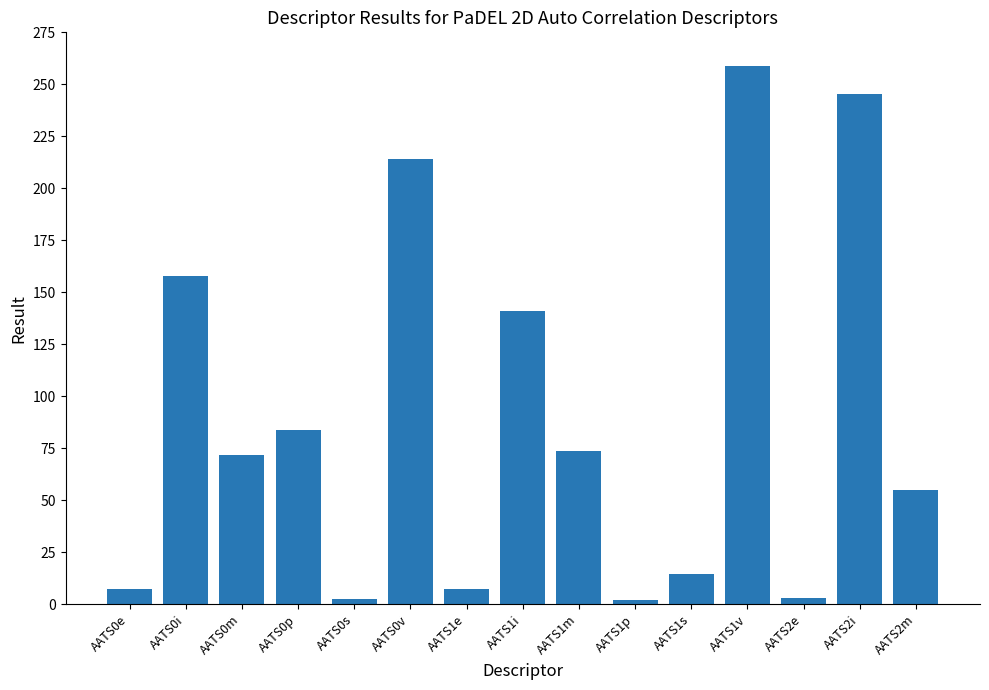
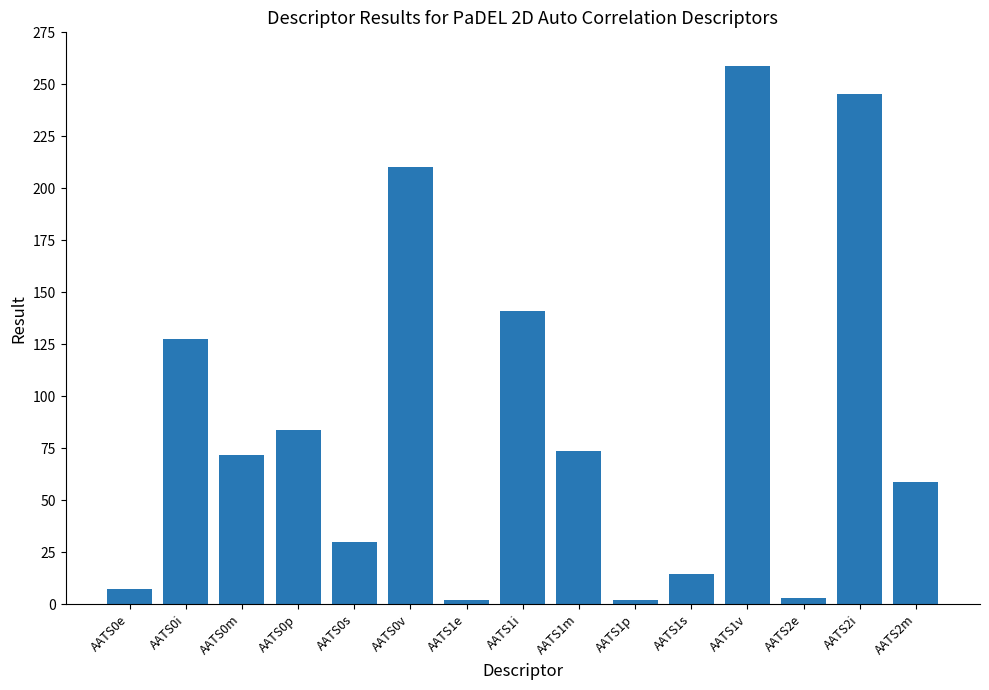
AATS0i: 158 -> 128
AATS0s: 2 -> 30
AATS0v: 214 -> 210
AATS1e: 7 -> 2
AATS2m: 55 -> 59
